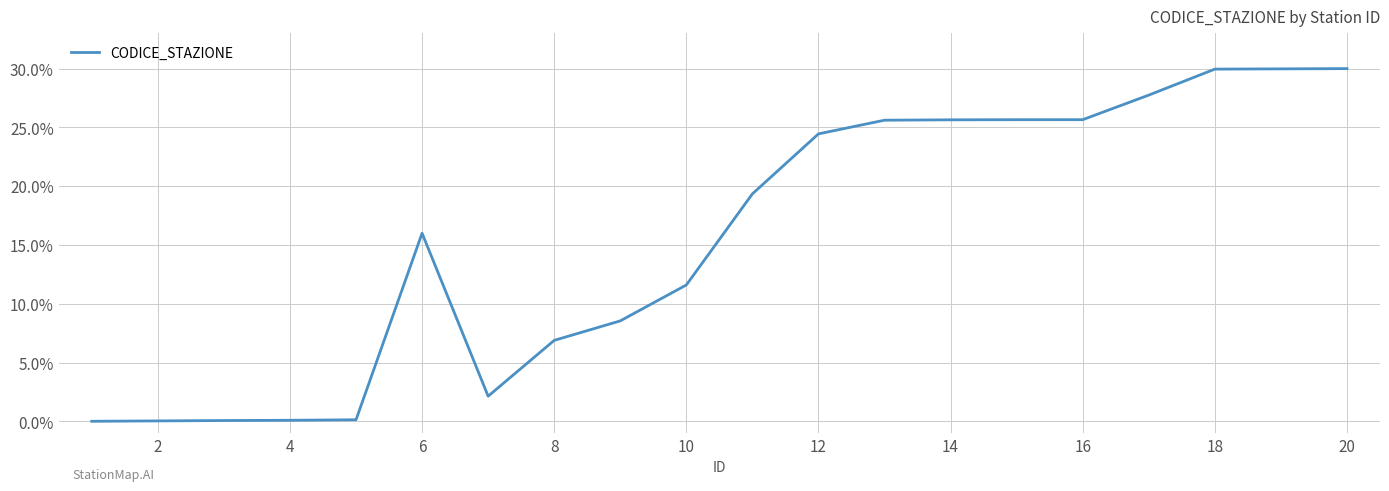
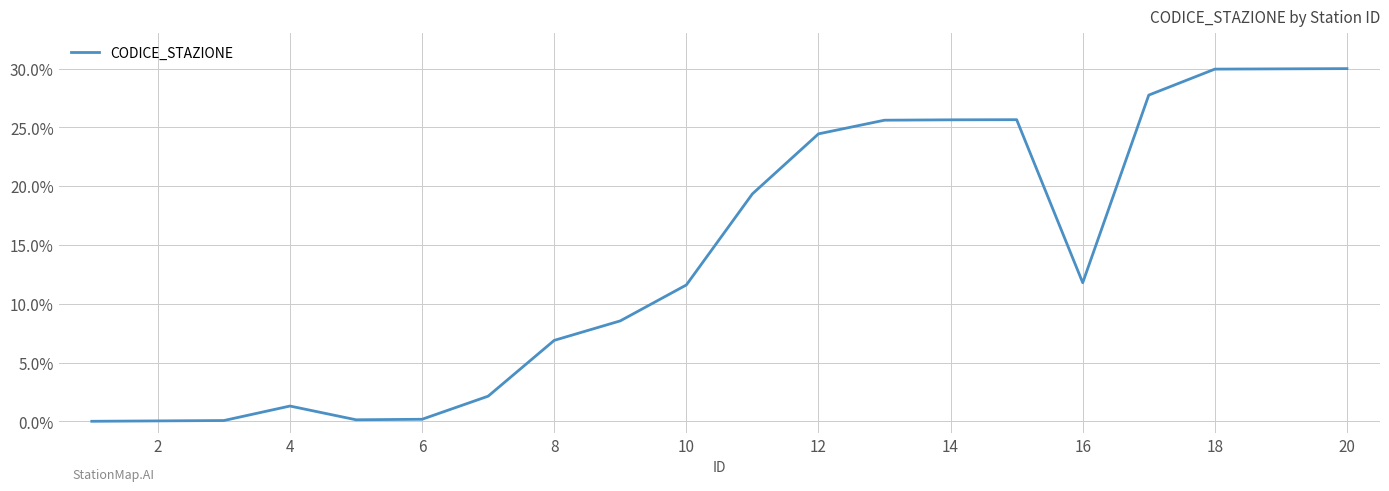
4: 0.1% -> 1.3%
6: 16.0% -> 0.2%
16: 25.7% -> 11.8%
